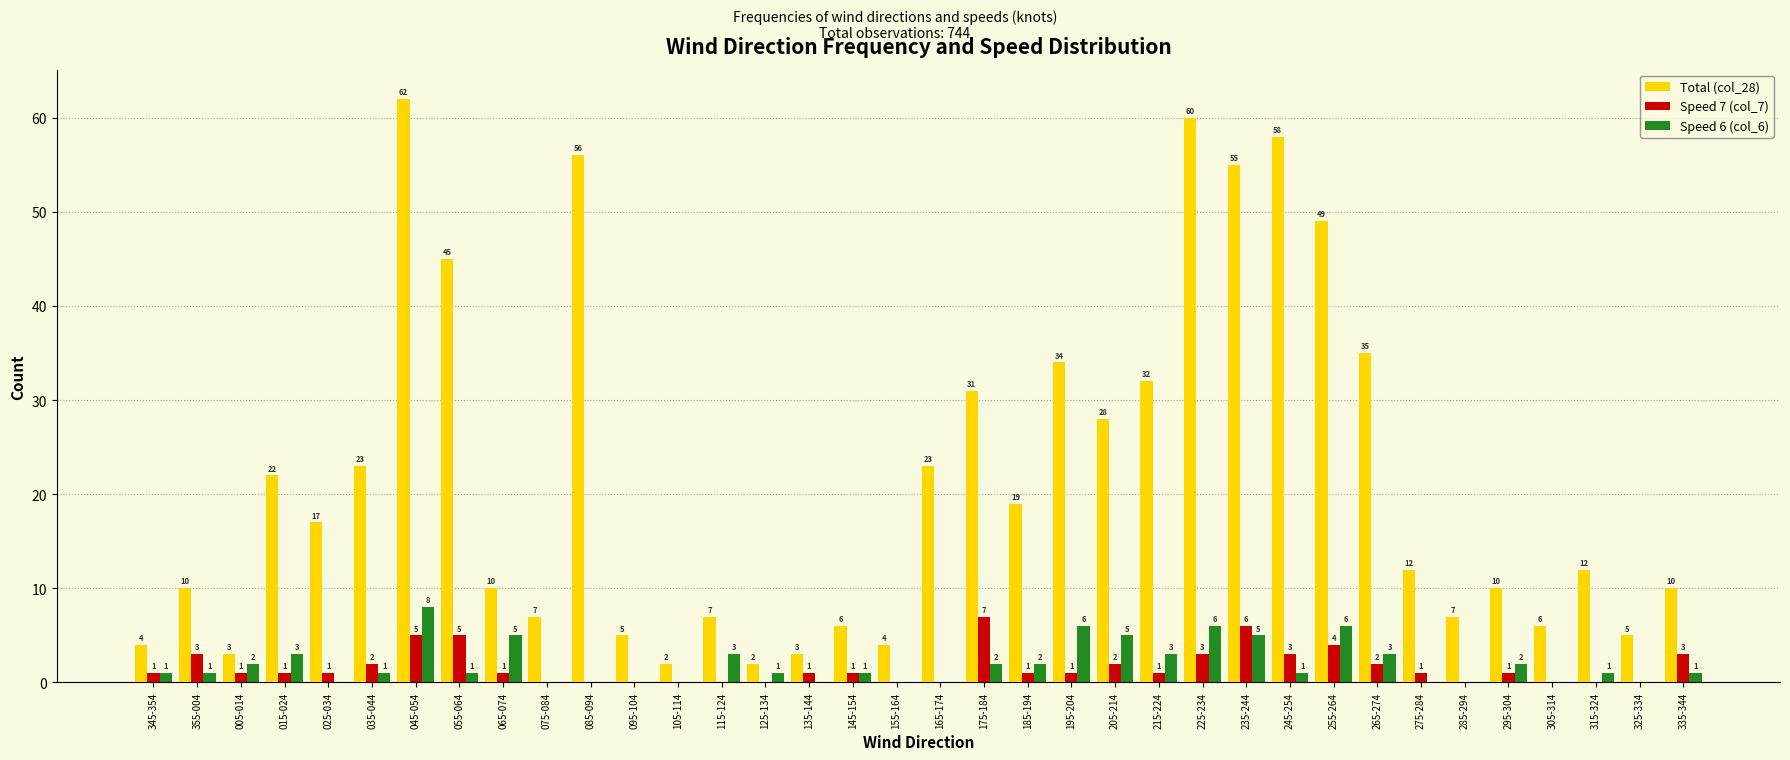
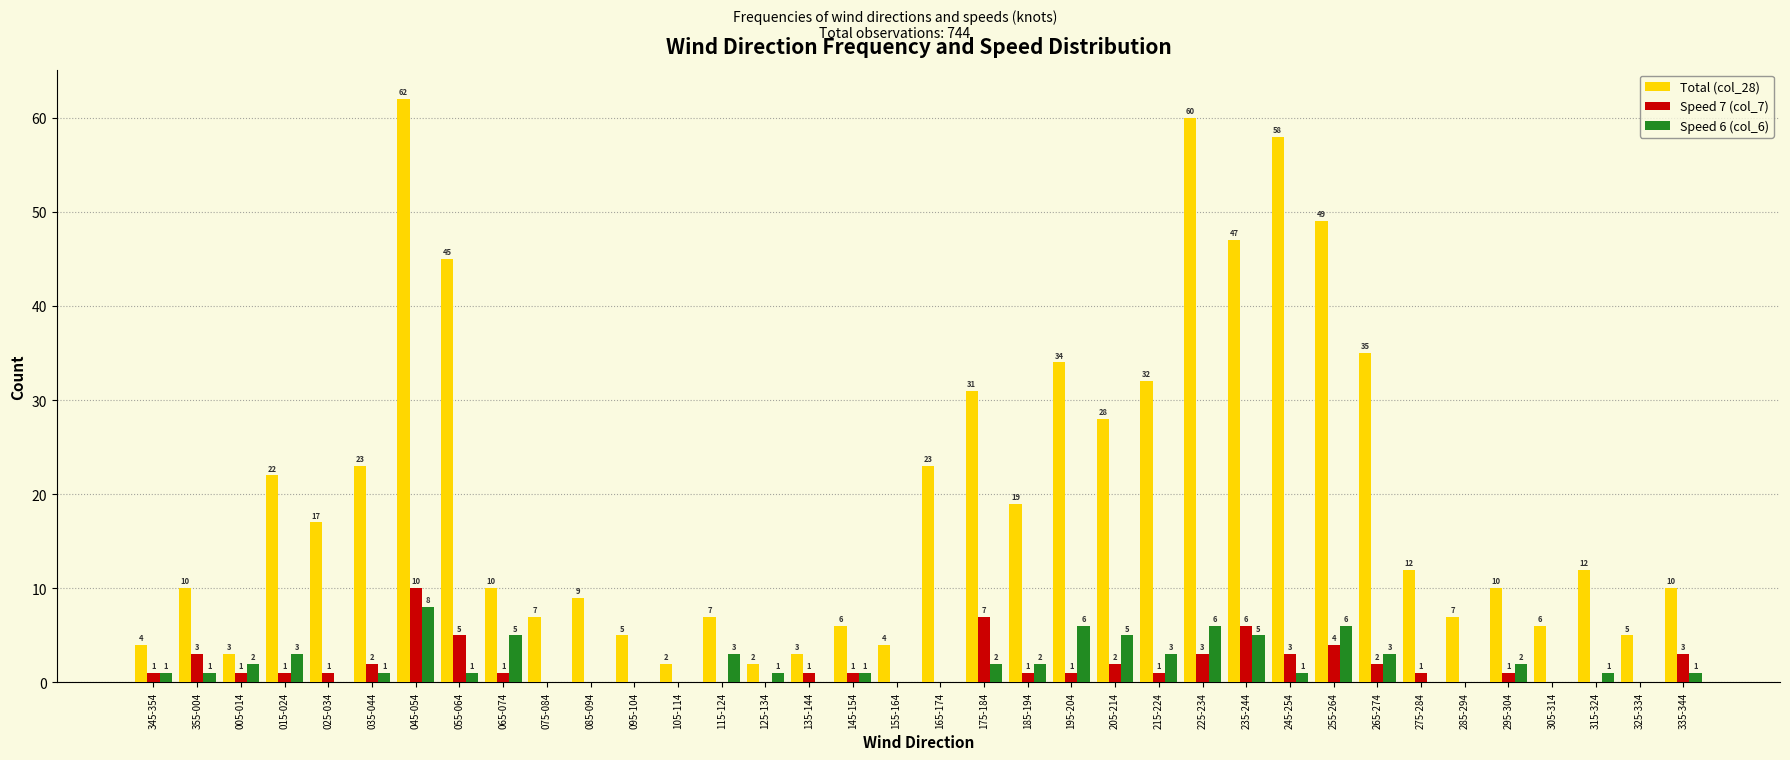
Speed 7 (col_7), 045-054: 5 -> 10
Total (col_28), 085-094: 56 -> 9
Total (col_28), 235-244: 55 -> 47
